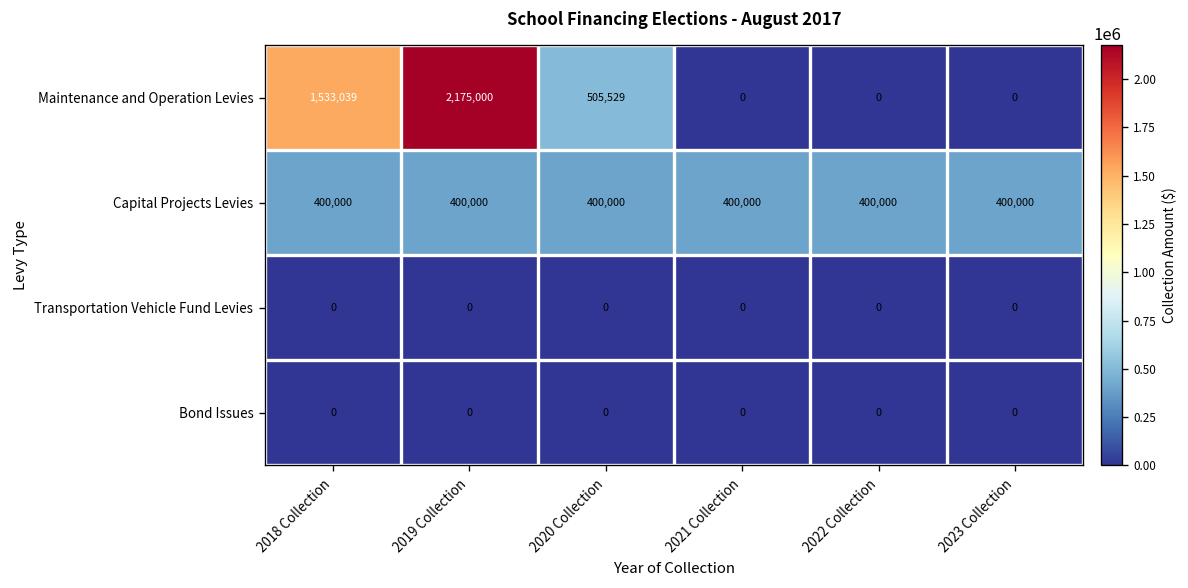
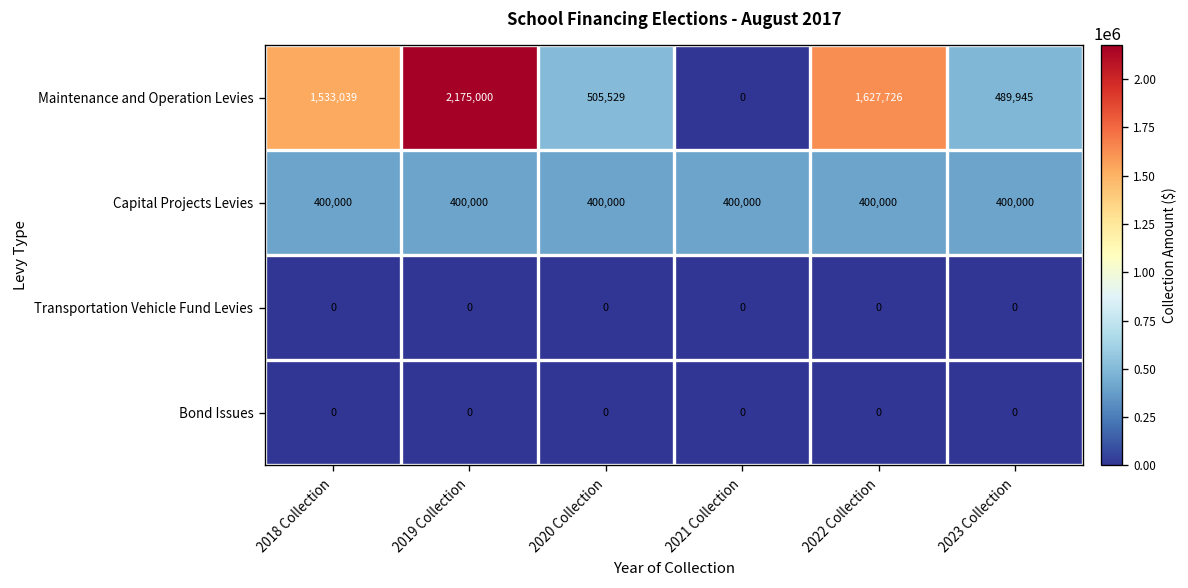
Maintenance and Operation Levies, 2022 Collection: 0 -> 1,627,726
Maintenance and Operation Levies, 2023 Collection: 0 -> 489,945
